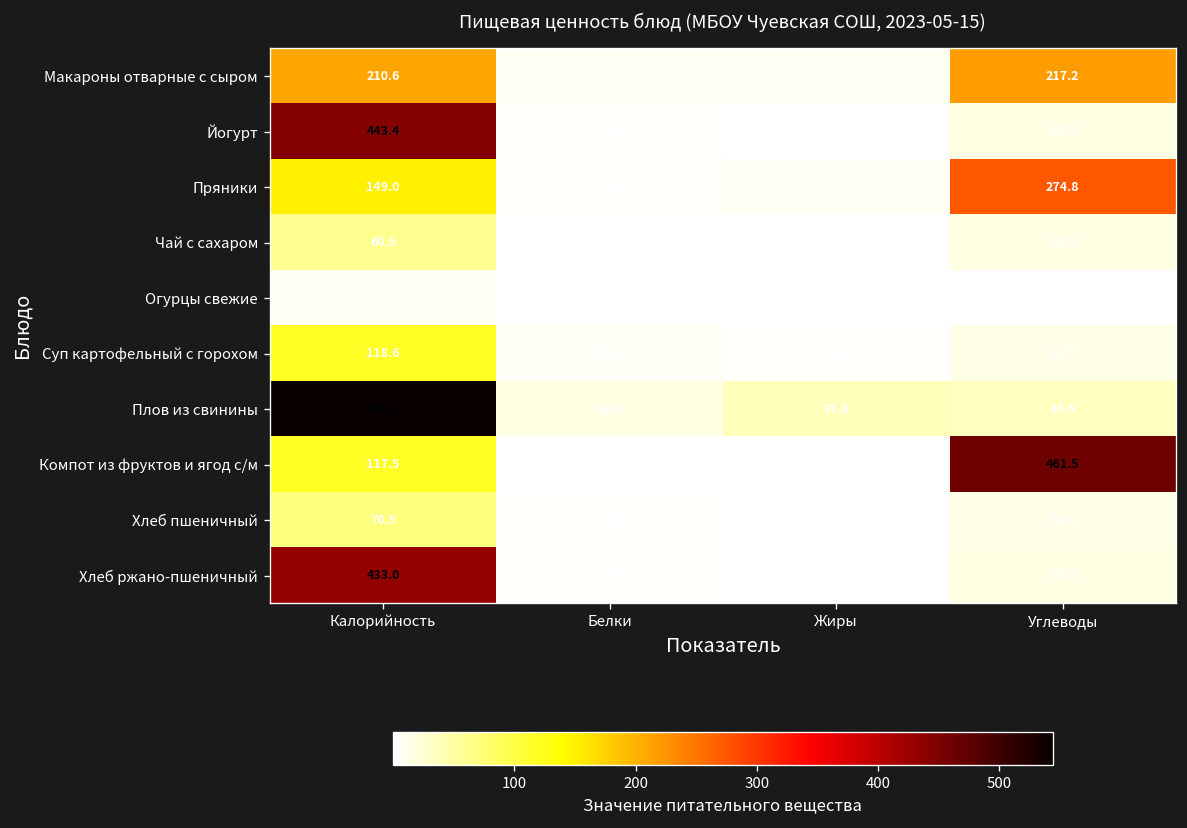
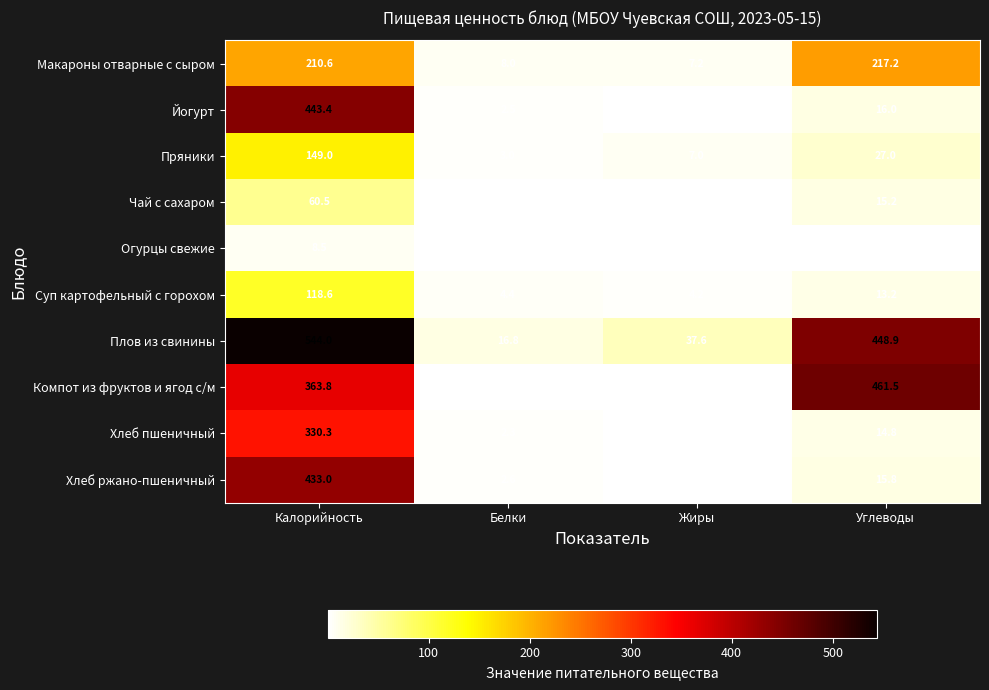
Пряники, Углеводы: 274.8 -> 27.0
Плов из свинины, Углеводы: 34.6 -> 448.9
Компот из фруктов и ягод с/м, Калорийность: 117.5 -> 363.8
Хлеб пшеничный, Калорийность: 70.5 -> 330.3
